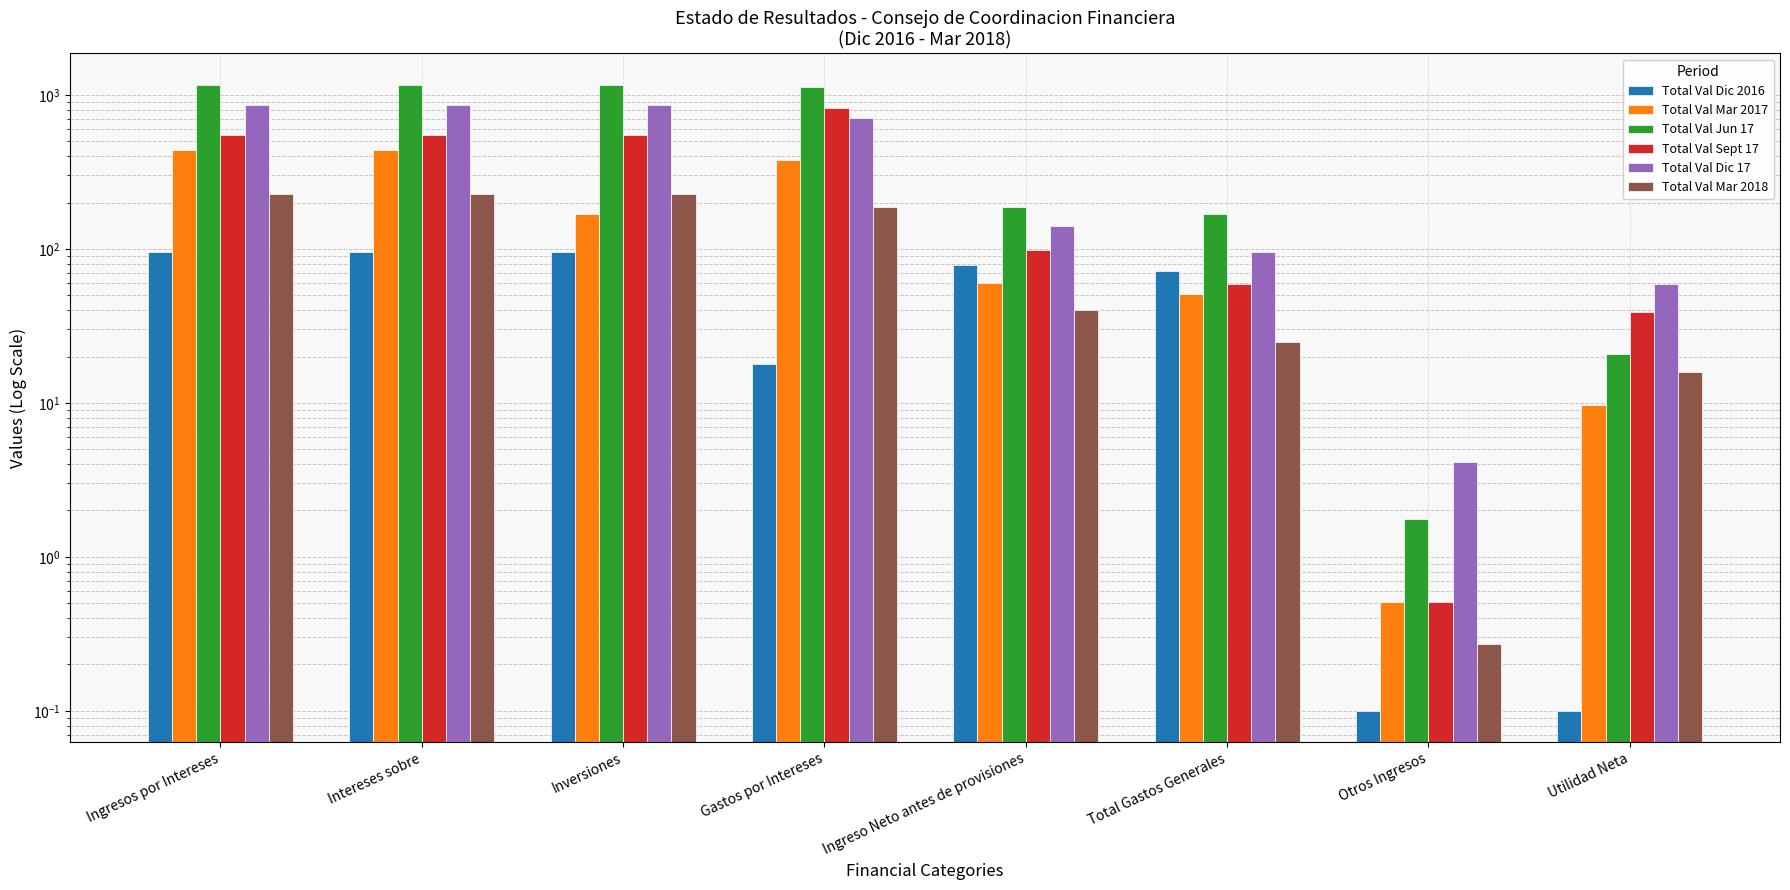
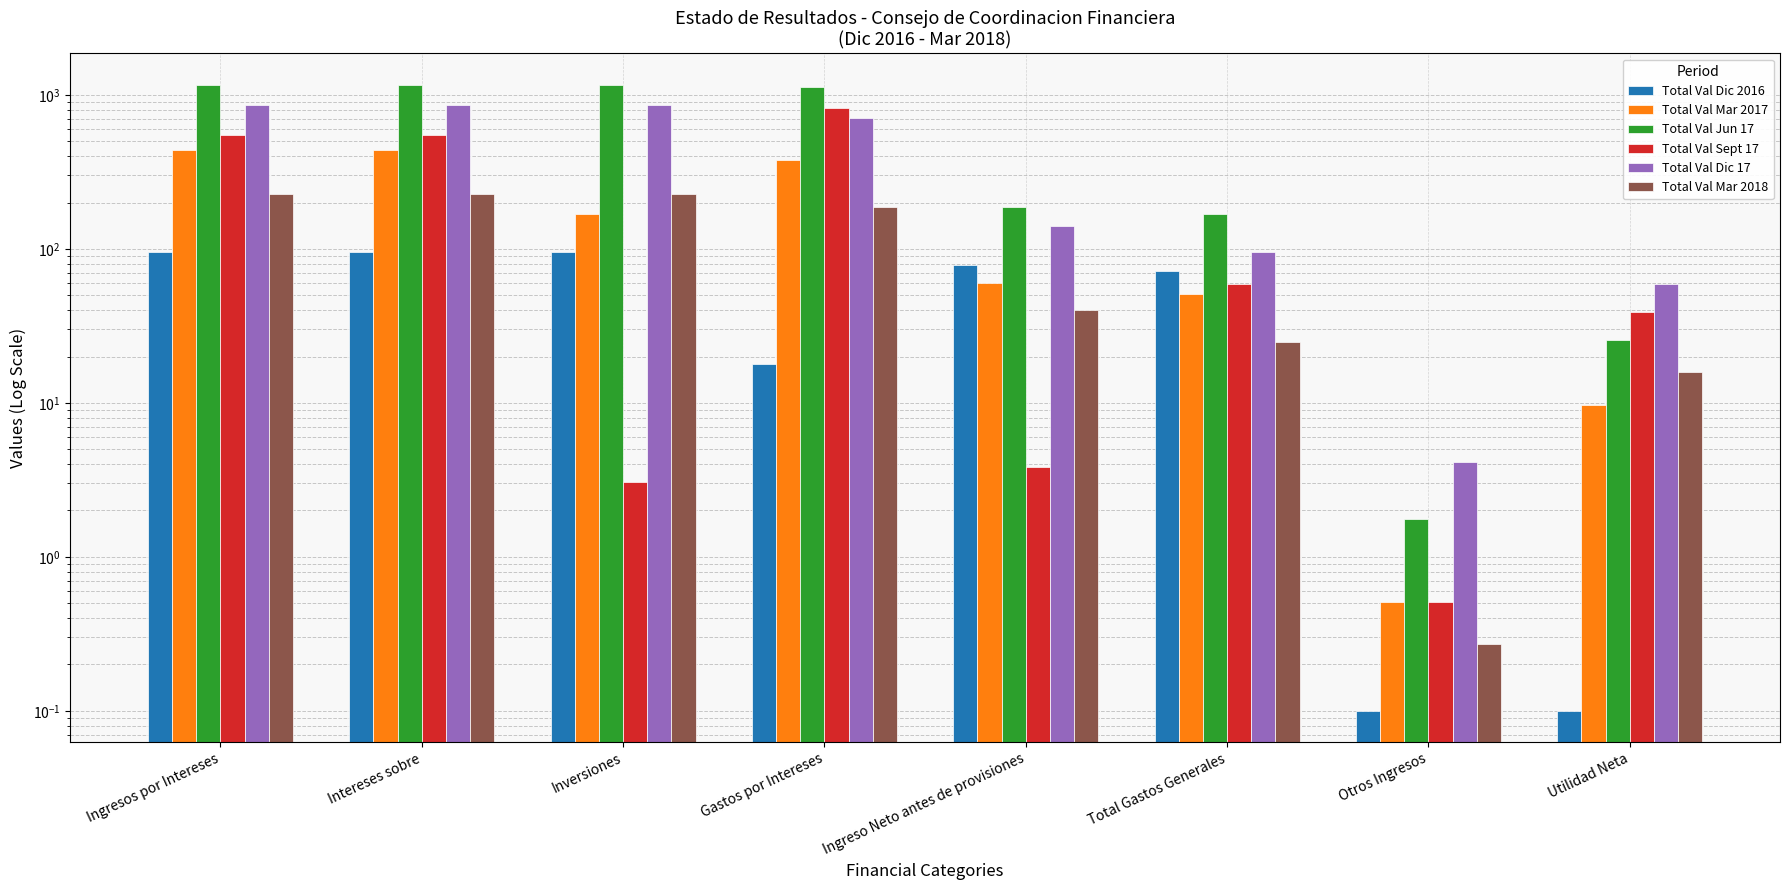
Total Val Sept 17, Inversiones: 550 -> 3.1
Total Val Sept 17, Ingreso Neto antes de provisiones: 100 -> 3.8
Total Val Jun 17, Utilidad Neta: 21 -> 26
